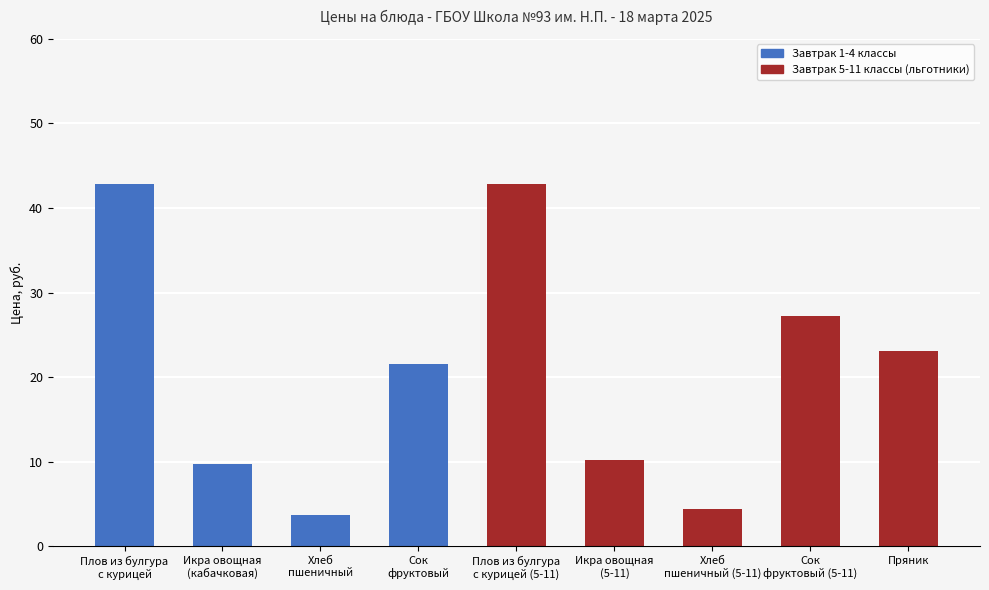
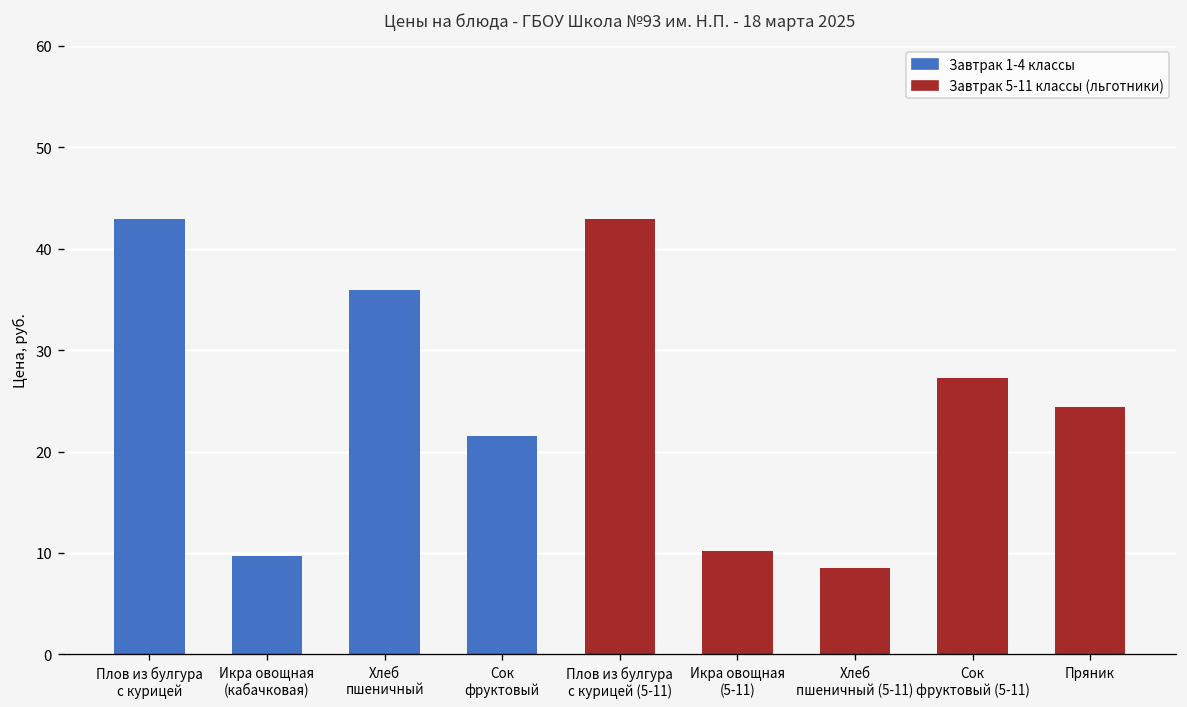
Хлеб пшеничный: 4 -> 36
Хлеб пшеничный (5-11): 4 -> 9
Пряник: 23 -> 24
